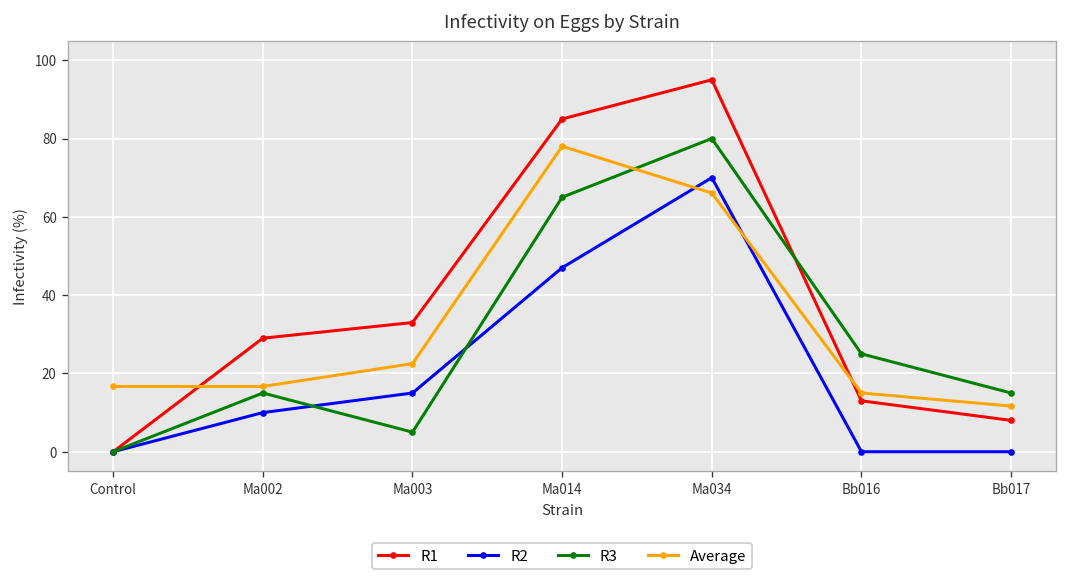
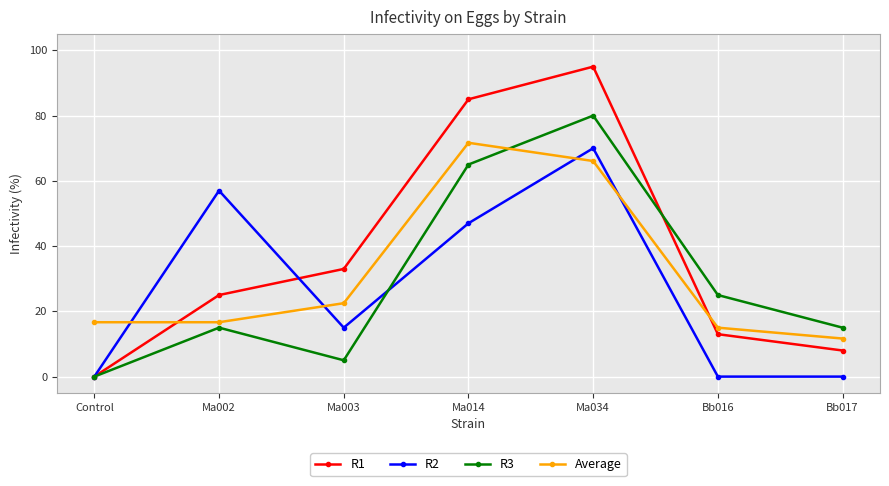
R1, Ma002: 29 -> 25
R2, Ma002: 10 -> 57
Average, Ma014: 78 -> 72
